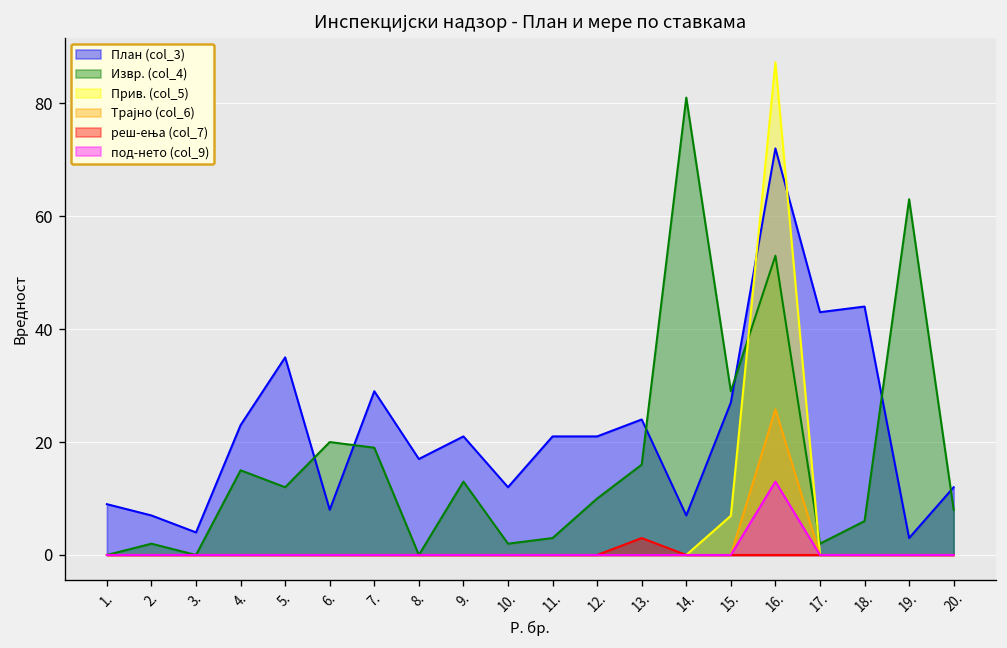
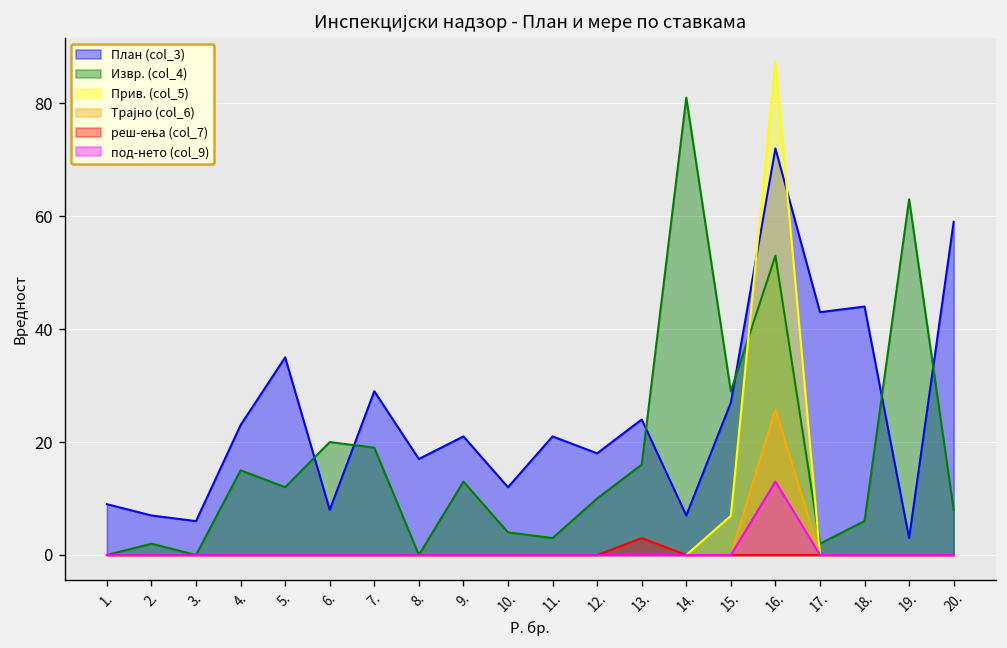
План (col_3), 3.: 4 -> 6
Извр. (col_4), 10.: 2 -> 4
План (col_3), 12.: 21 -> 18
План (col_3), 20.: 12 -> 59
